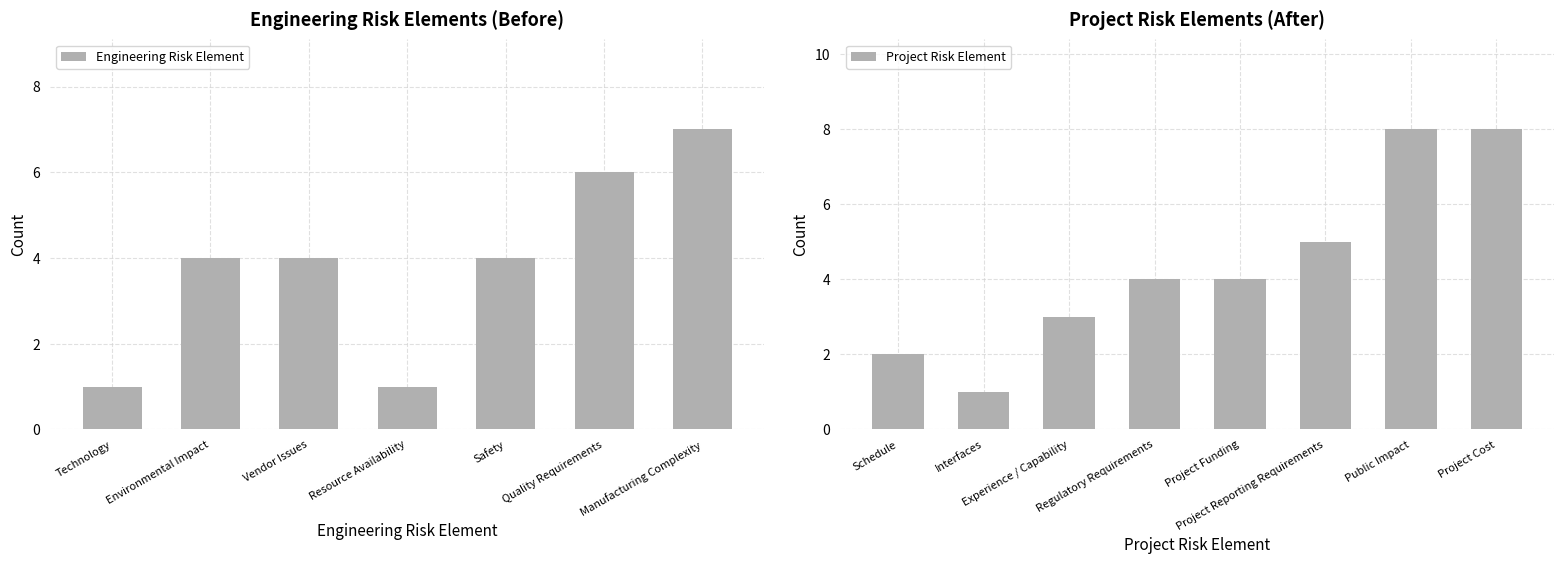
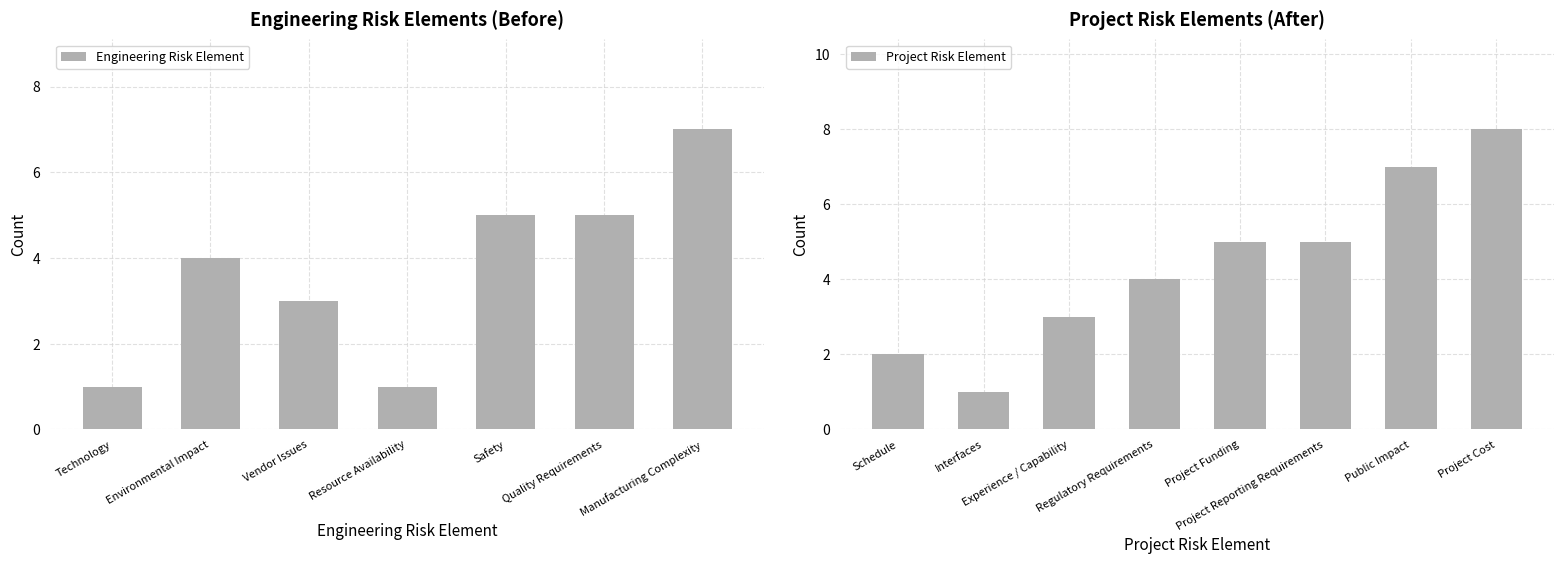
Engineering Risk Elements (Before), Vendor Issues: 4 -> 3
Engineering Risk Elements (Before), Safety: 4 -> 5
Engineering Risk Elements (Before), Quality Requirements: 6 -> 5
Project Risk Elements (After), Project Funding: 4 -> 5
Project Risk Elements (After), Public Impact: 8 -> 7
